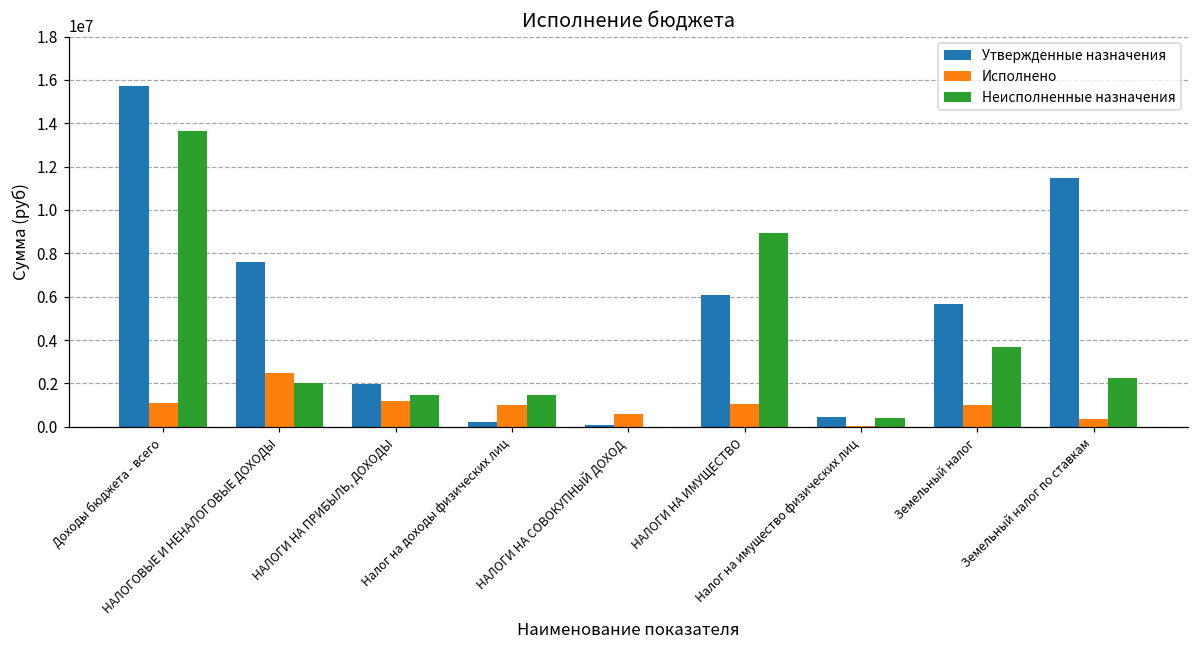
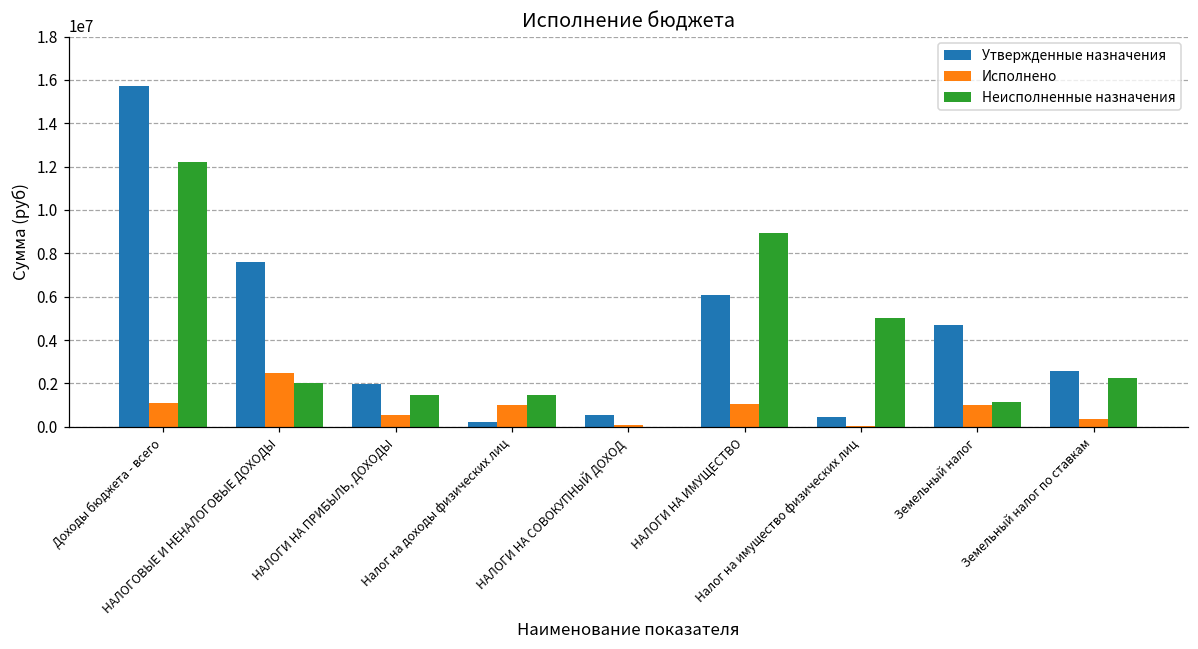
Неисполненные назначения, Доходы бюджета - всего: 13600000 -> 12200000
Исполнено, НАЛОГИ НА ПРИБЫЛЬ, ДОХОДЫ: 1200000 -> 500000
Утвержденные назначения, НАЛОГИ НА СОВОКУПНЫЙ ДОХОД: 100000 -> 500000
Исполнено, НАЛОГИ НА СОВОКУПНЫЙ ДОХОД: 600000 -> 100000
Неисполненные назначения, Налог на имущество физических лиц: 400000 -> 5000000
Утвержденные назначения, Земельный налог: 5700000 -> 4700000
Неисполненные назначения, Земельный налог: 3700000 -> 1200000
Утвержденные назначения, Земельный налог по ставкам: 11500000 -> 2600000
